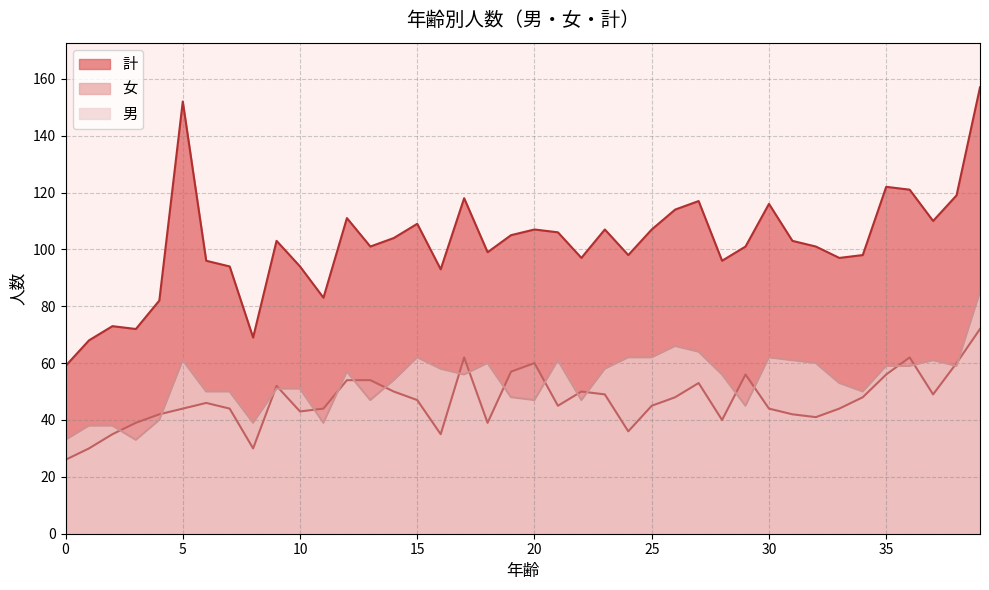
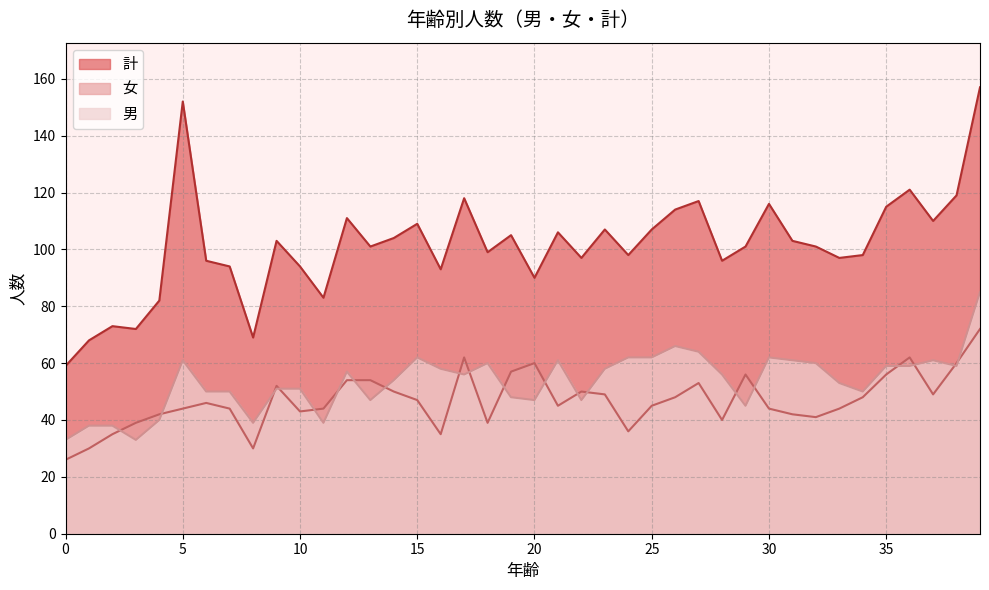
計, 20: 107 -> 90
計, 35: 122 -> 115
